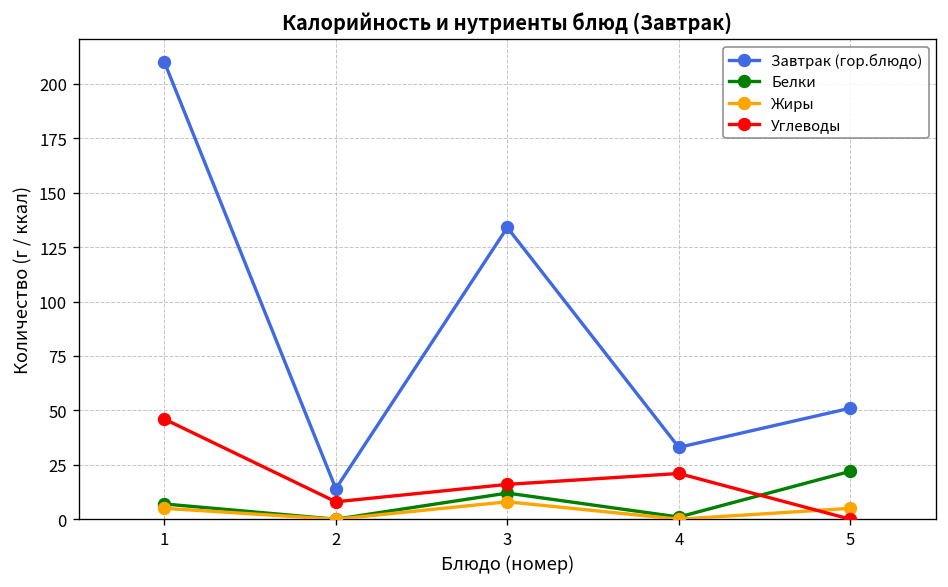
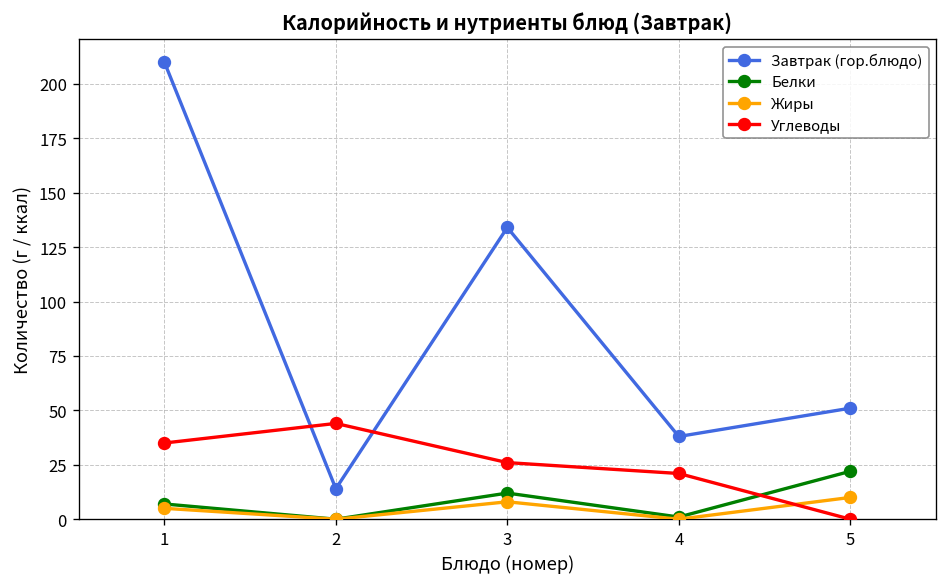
Углеводы, 1: 46 -> 35
Углеводы, 2: 8 -> 44
Углеводы, 3: 16 -> 26
Завтрак (гор.блюдо), 4: 33 -> 38
Жиры, 5: 5 -> 10
